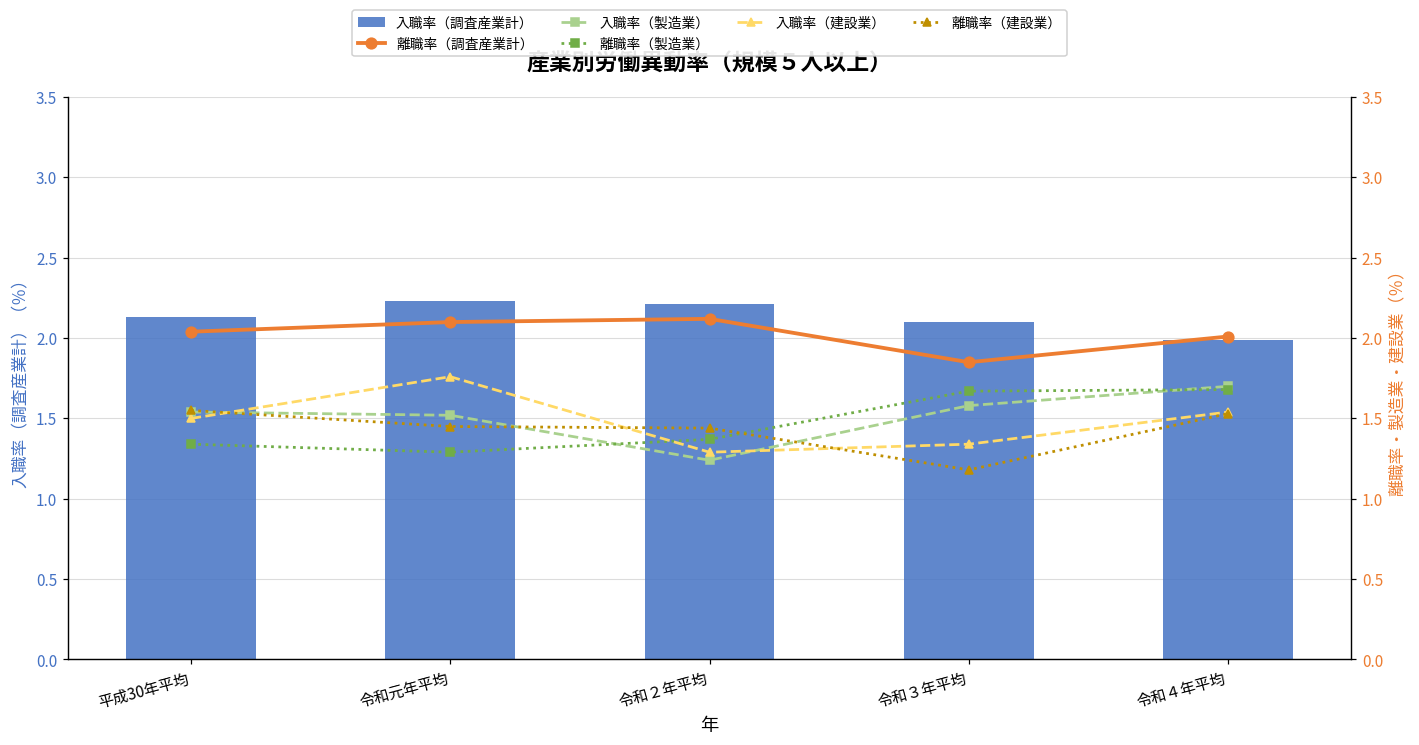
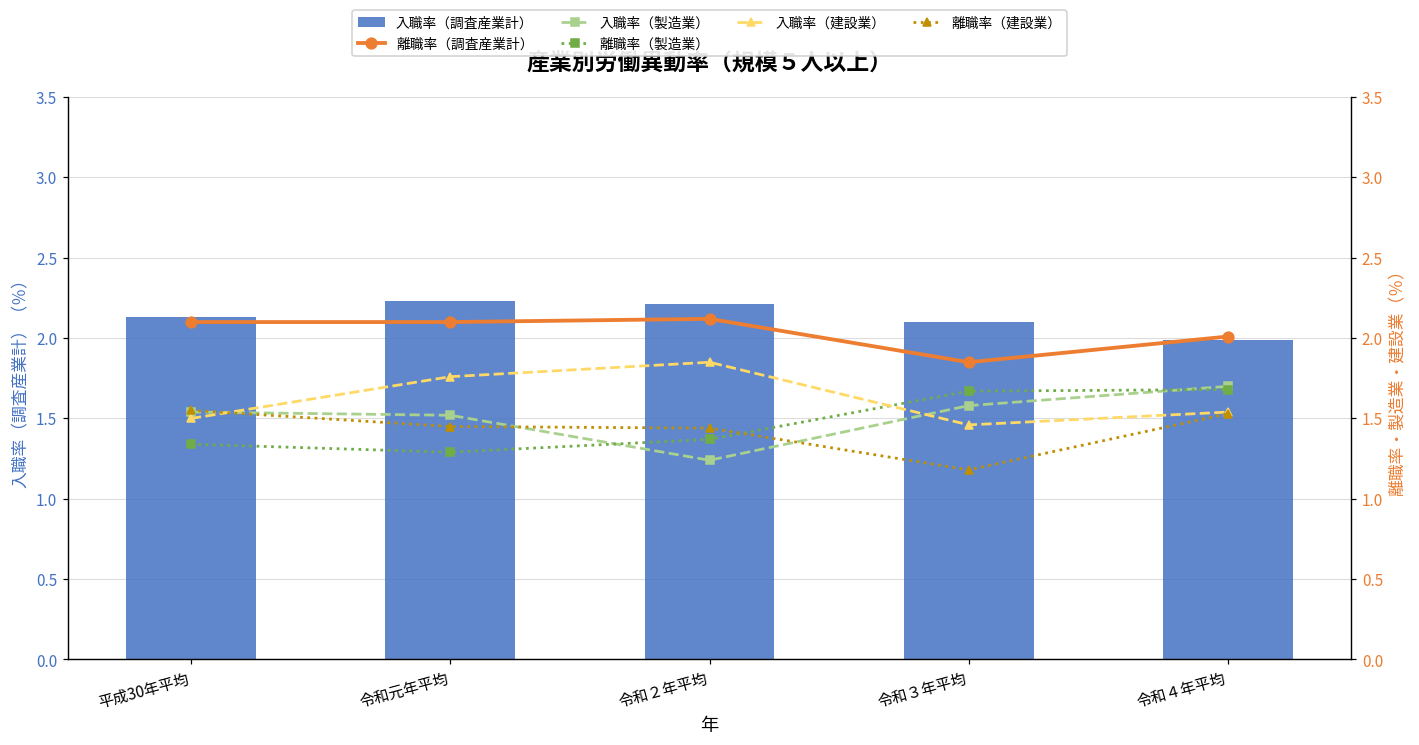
離職率（調査産業計）, 平成30年平均: 2.04 -> 2.10
入職率（建設業）, 令和２年平均: 1.29 -> 1.85
入職率（建設業）, 令和３年平均: 1.34 -> 1.46
